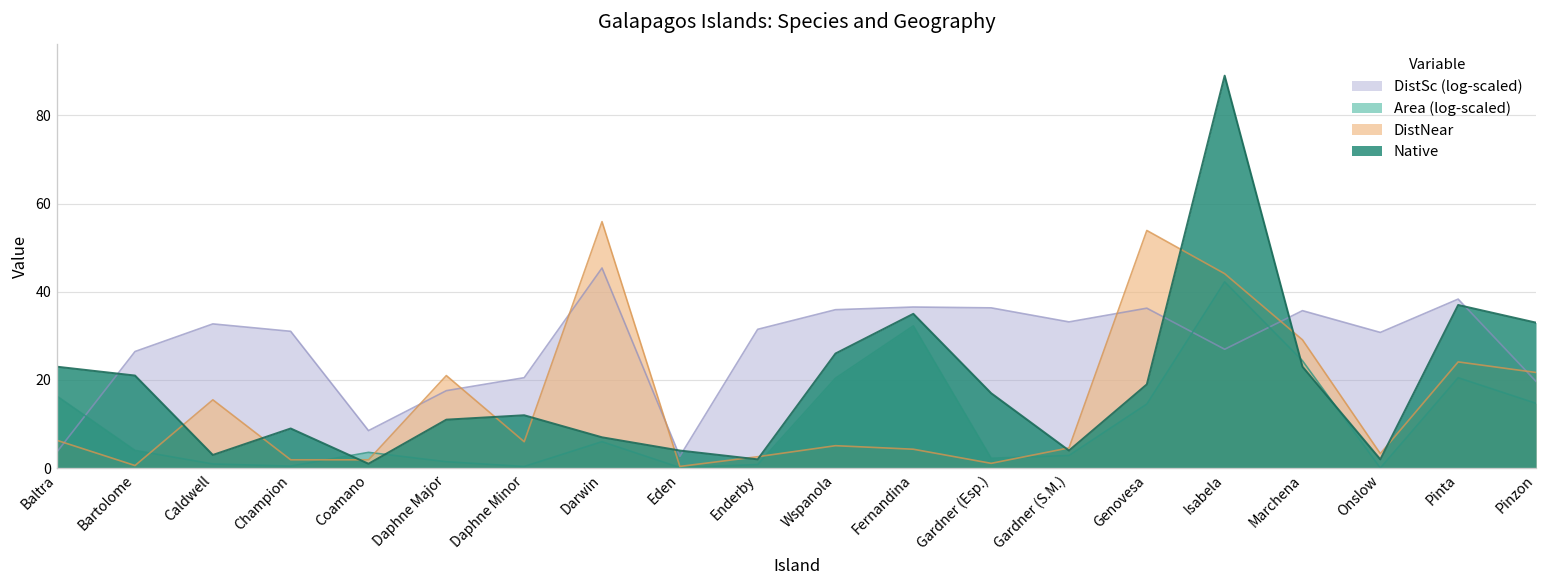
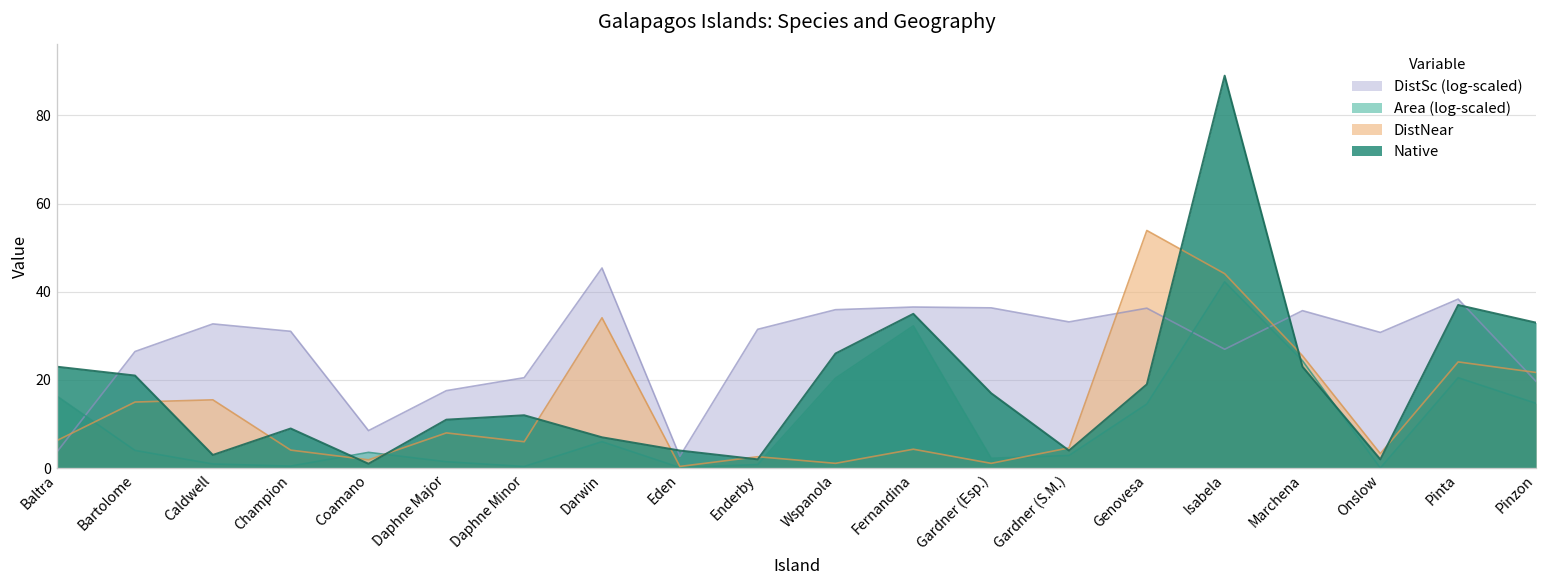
DistNear, Bartolome: 1 -> 15
DistNear, Champion: 2 -> 4
DistNear, Daphne Major: 21 -> 8
DistNear, Darwin: 56 -> 34
DistNear, Wspanola: 5 -> 1
DistNear, Marchena: 29 -> 26
